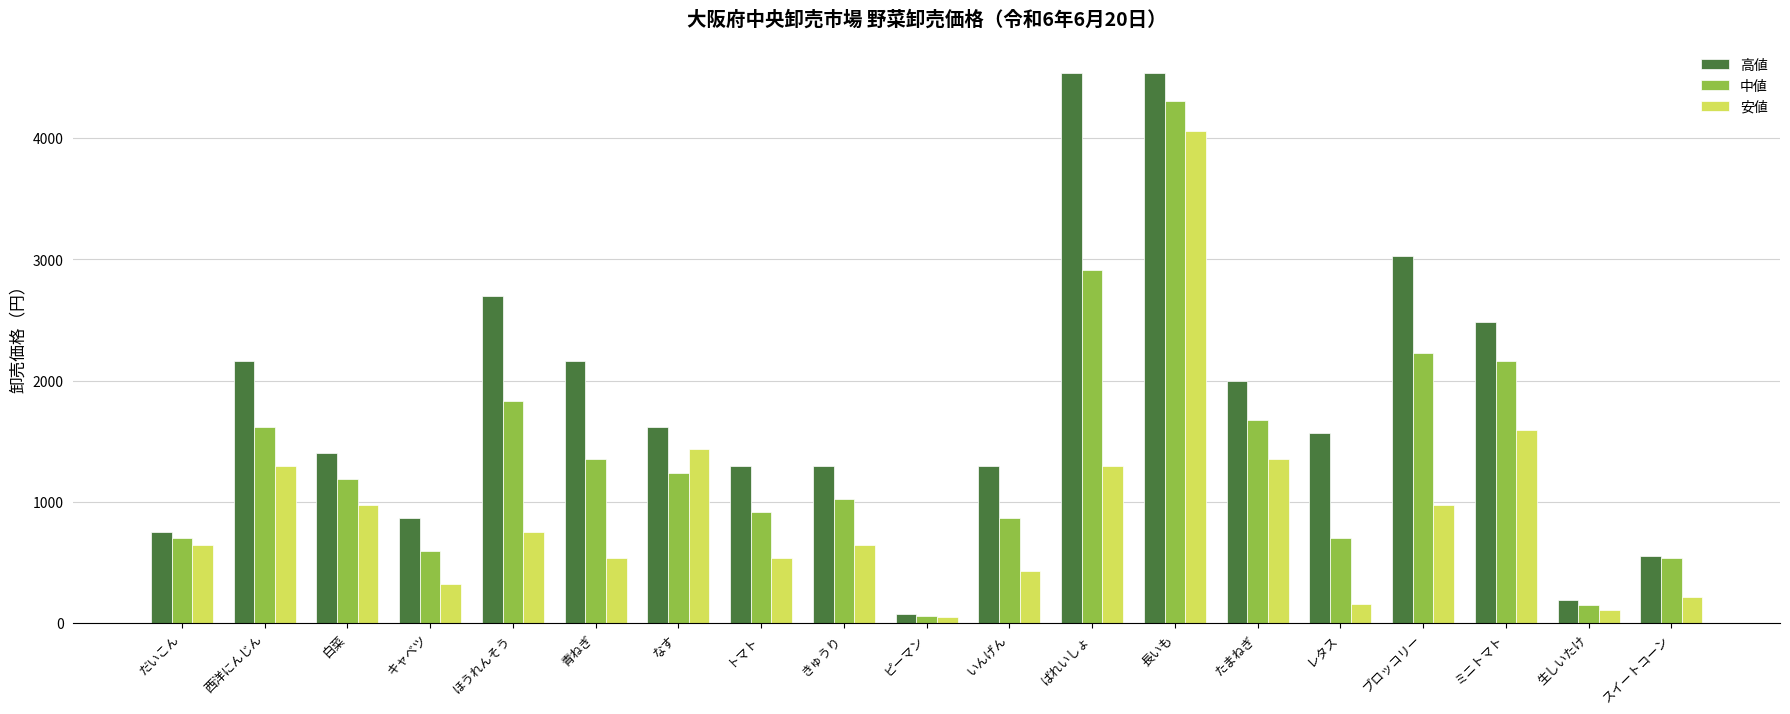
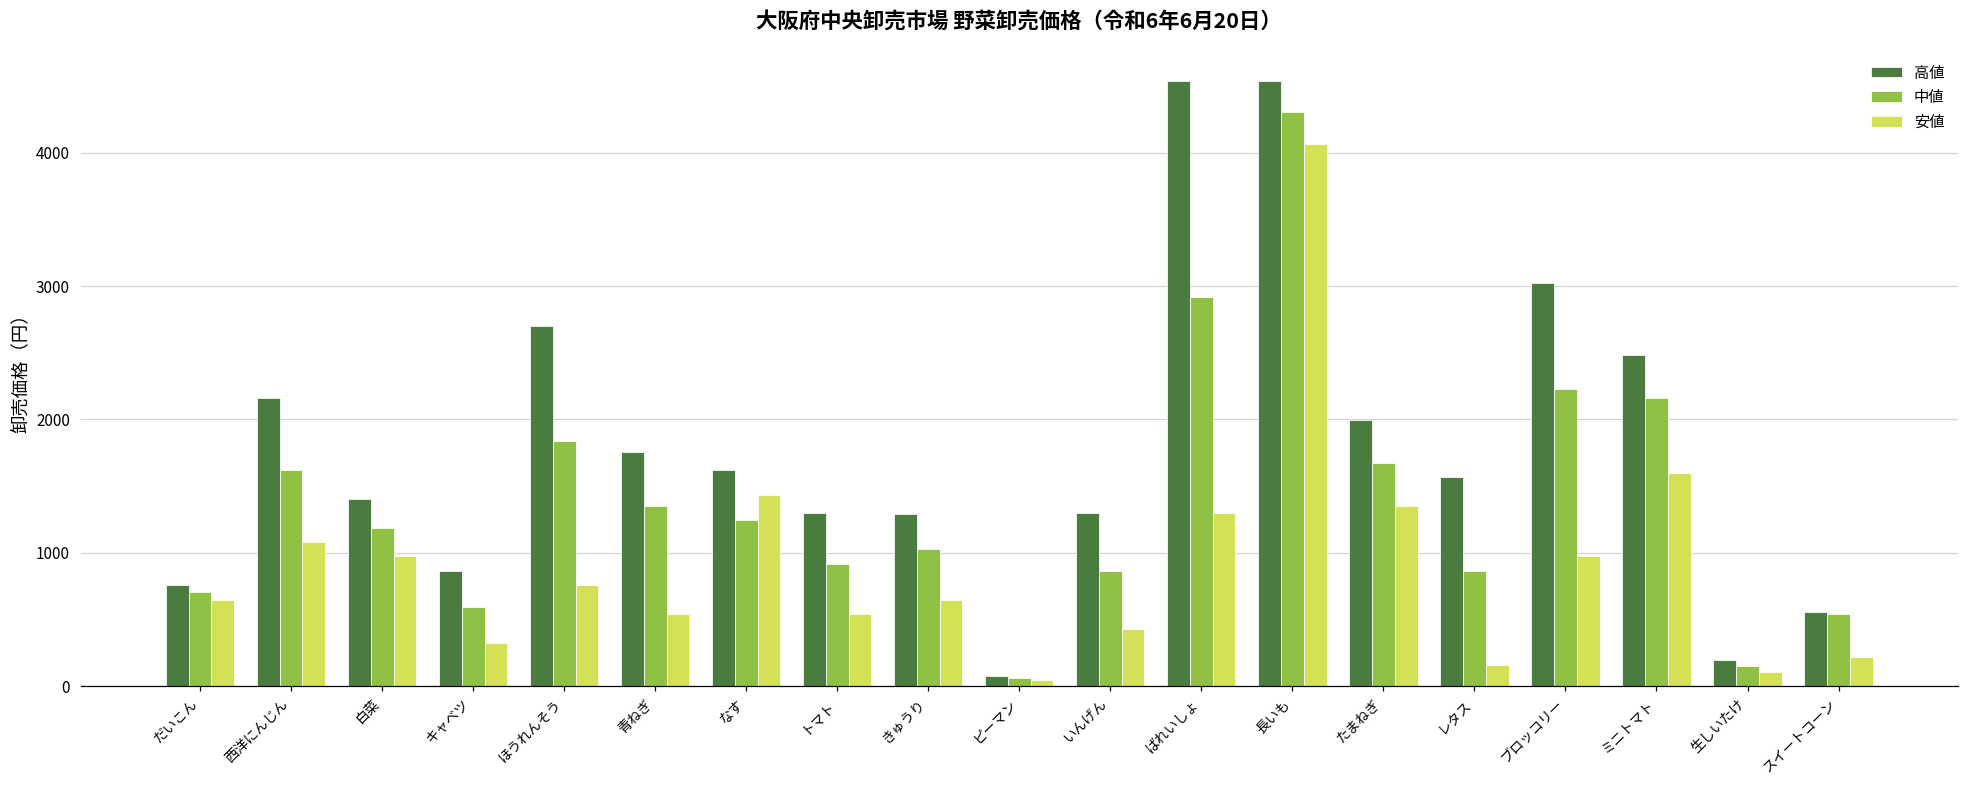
安値, 西洋にんじん: 1290 -> 1080
高値, 青ねぎ: 2160 -> 1760
中値, レタス: 700 -> 860
